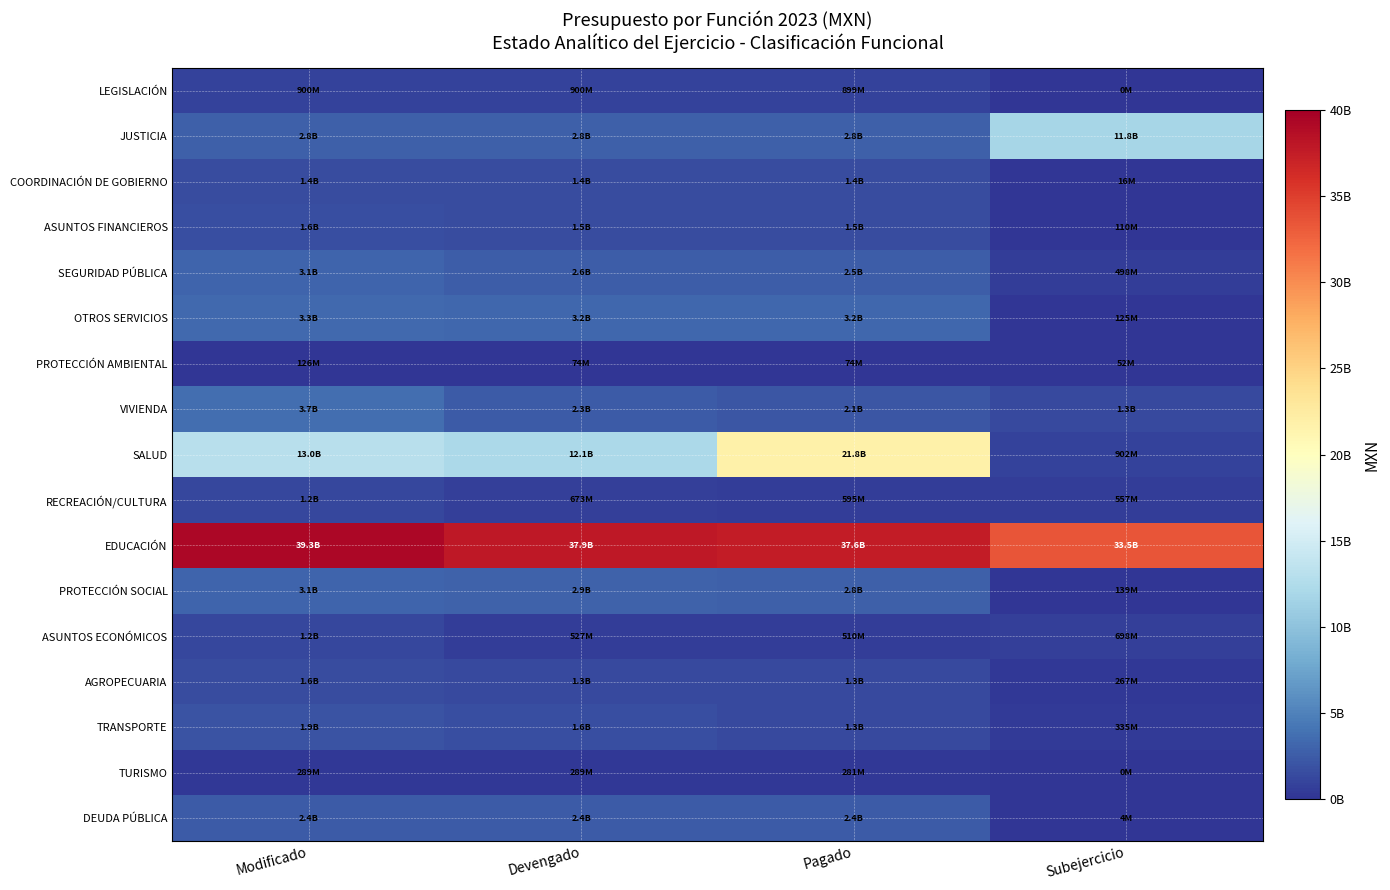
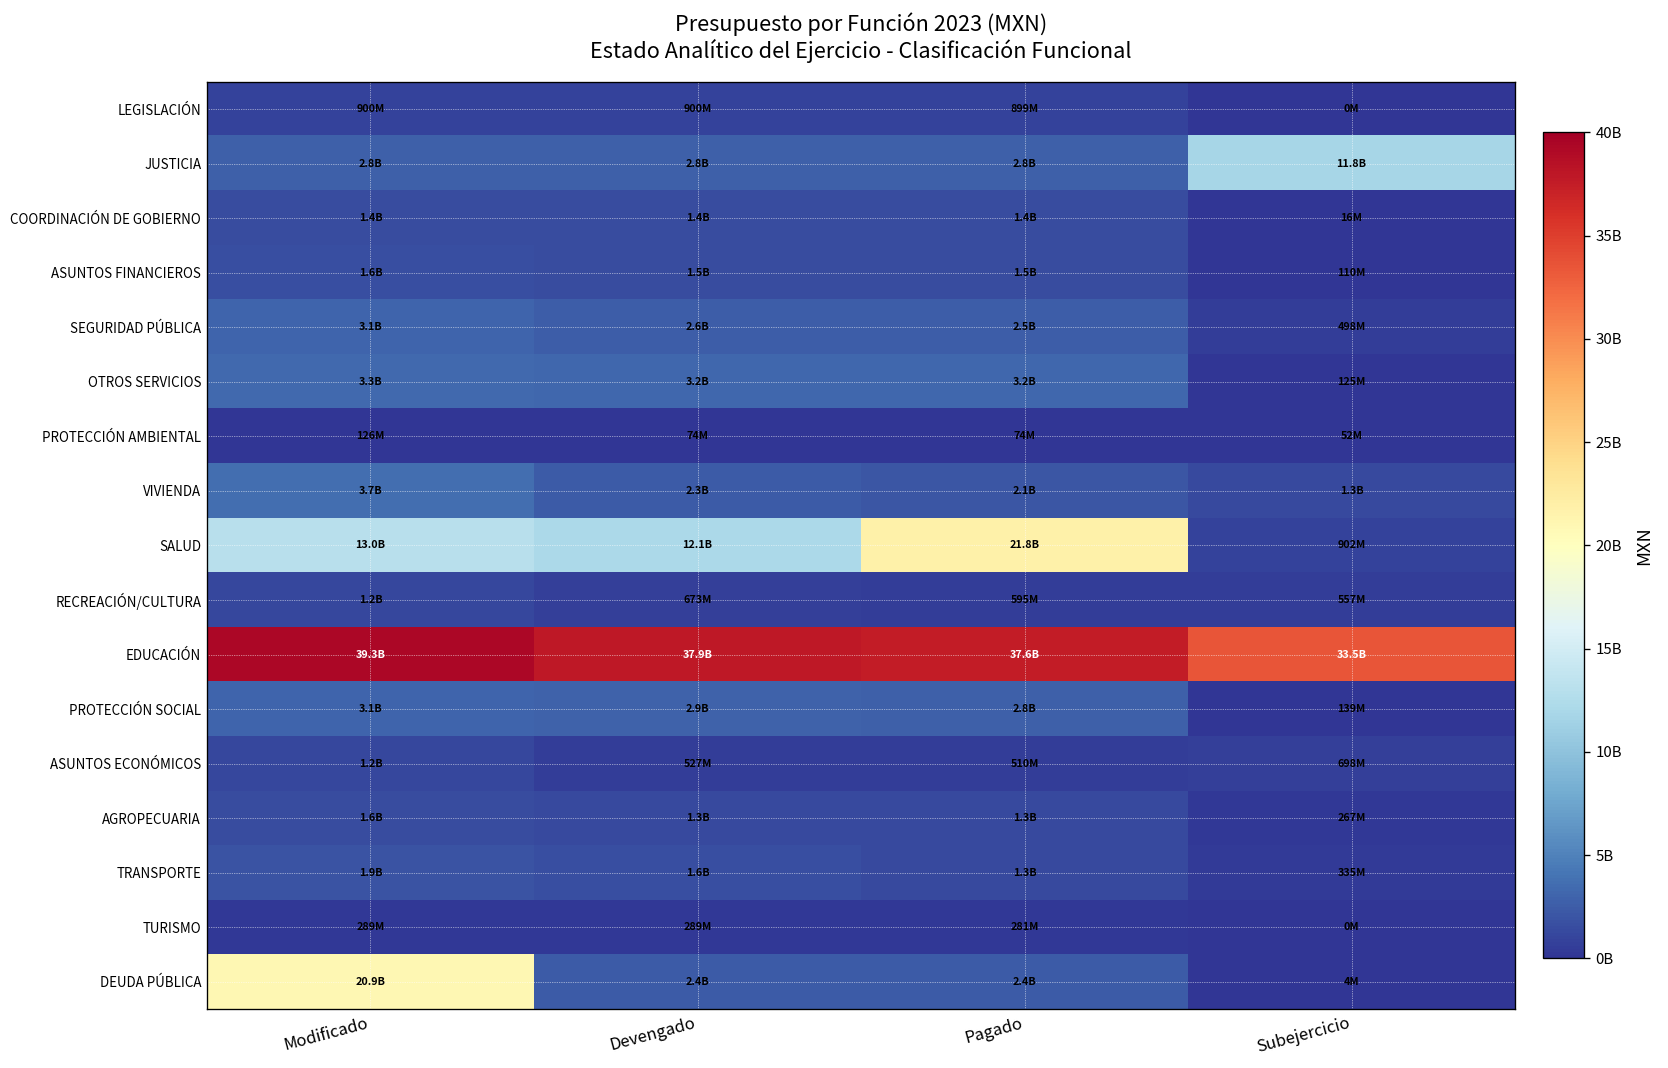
DEUDA PÚBLICA, Modificado: 2.4B -> 20.9B
